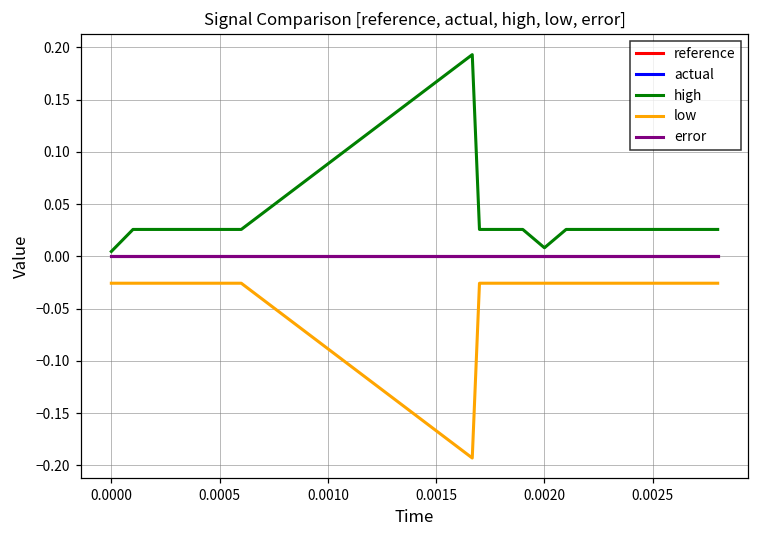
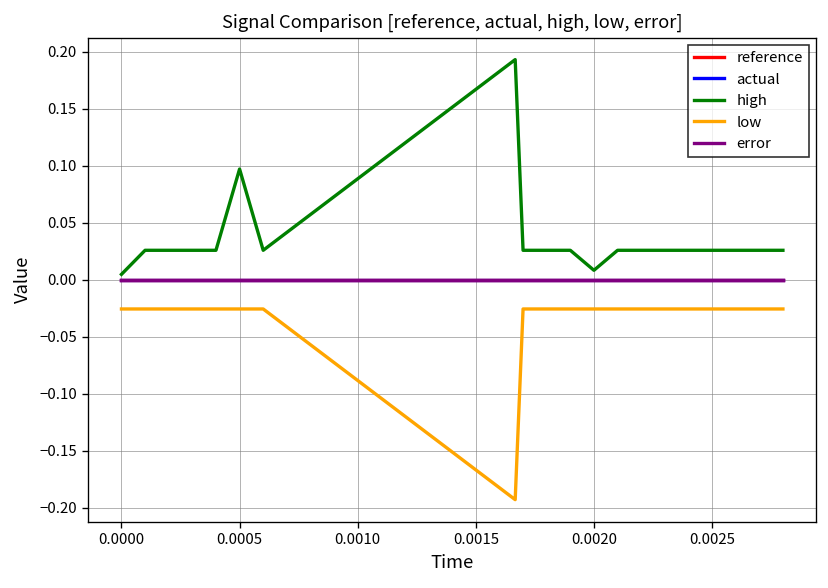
high, 0.0005: 0.03 -> 0.10
